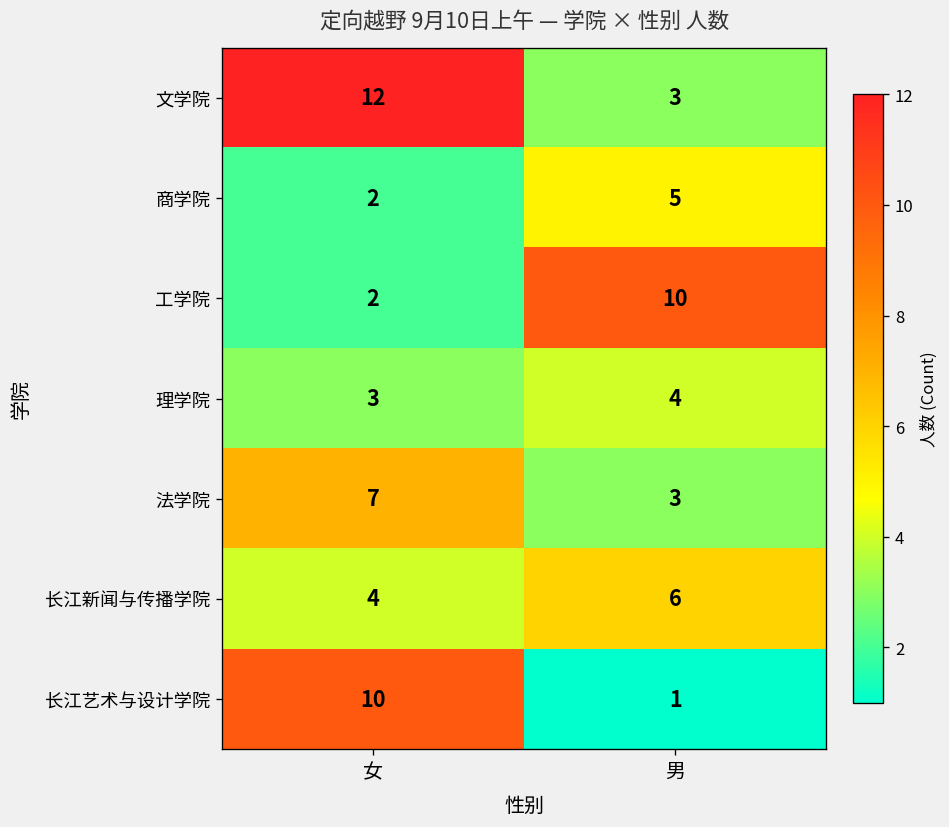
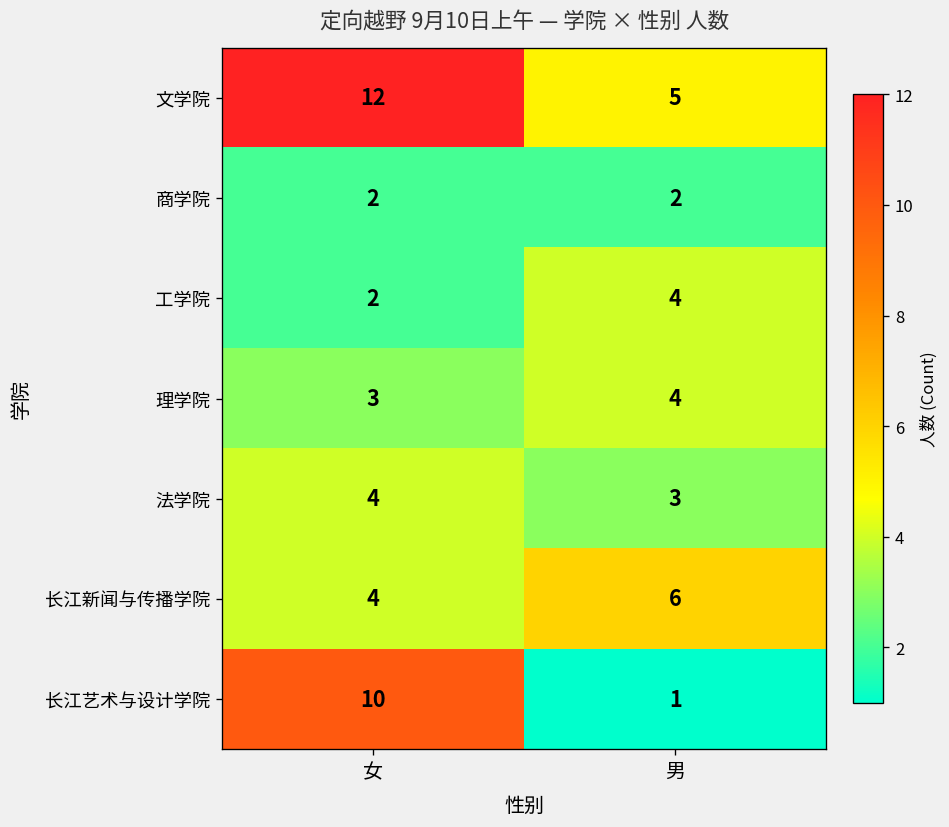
文学院, 男: 3 -> 5
商学院, 男: 5 -> 2
工学院, 男: 10 -> 4
法学院, 女: 7 -> 4
